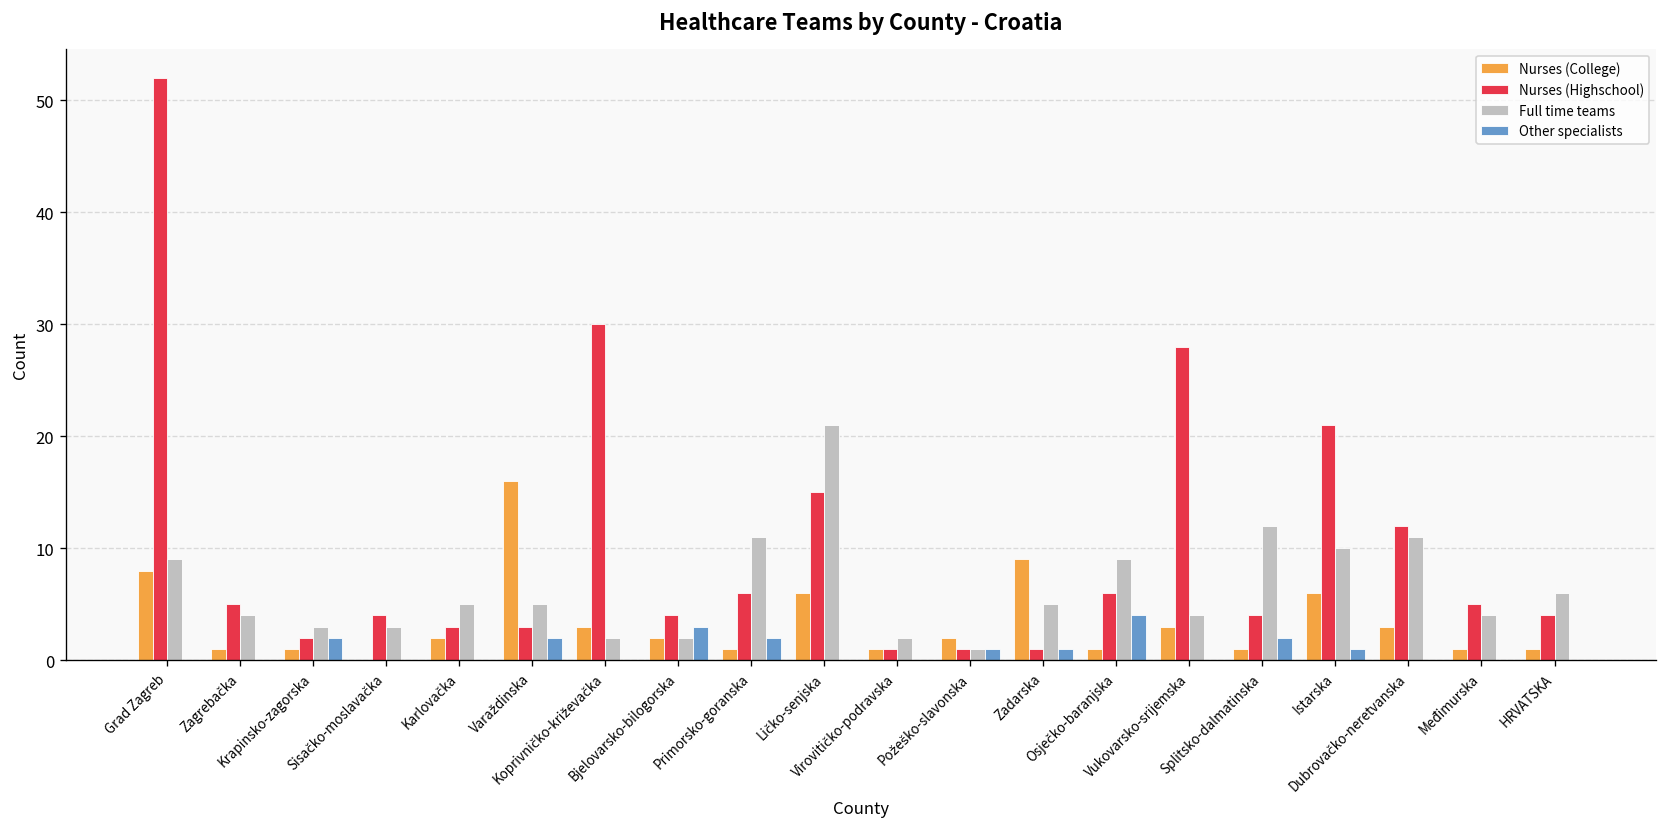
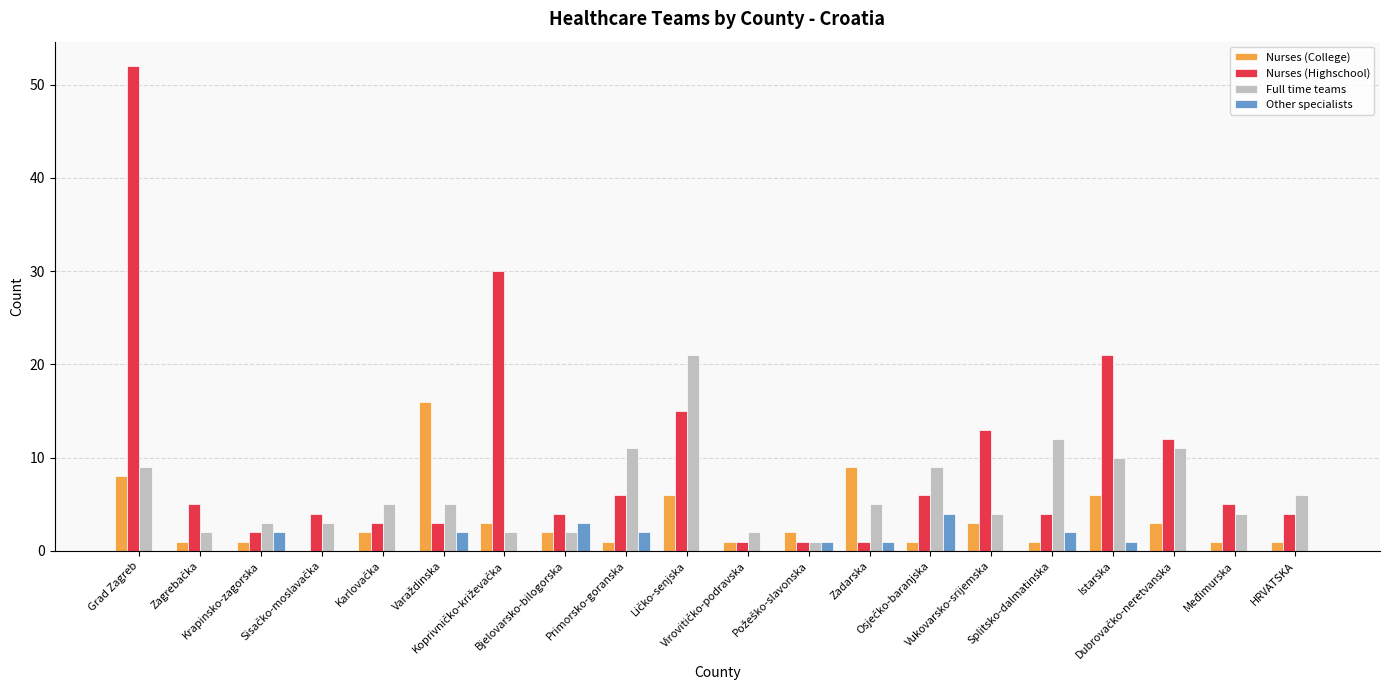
Full time teams, Zagrebačka: 4 -> 2
Nurses (Highschool), Vukovarsko-srijemska: 28 -> 13
